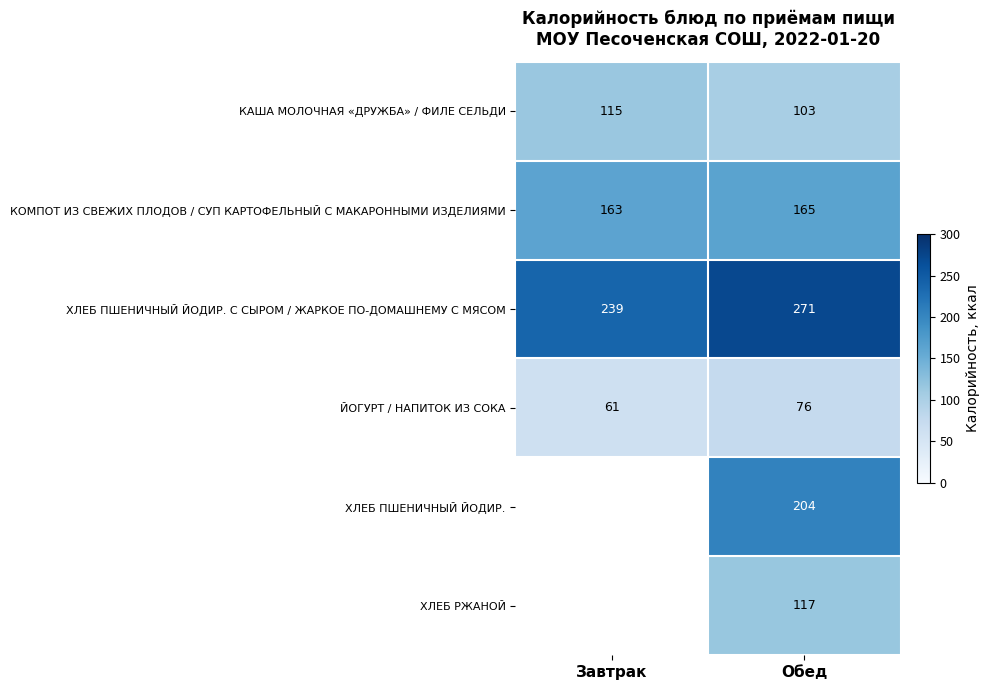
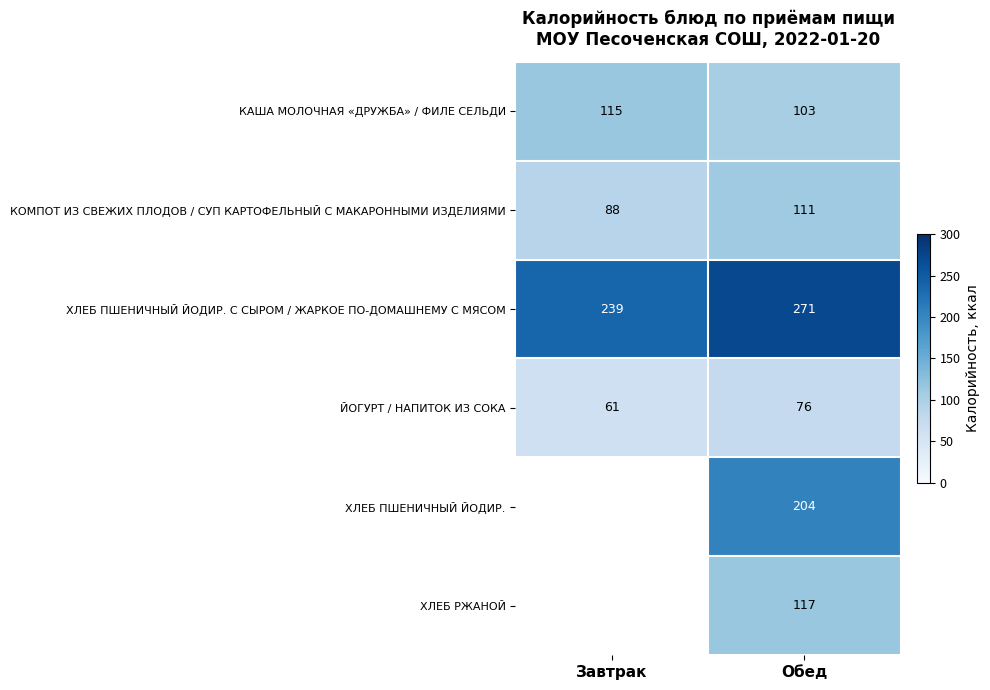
КОМПОТ ИЗ СВЕЖИХ ПЛОДОВ / СУП КАРТОФЕЛЬНЫЙ С МАКАРОННЫМИ ИЗДЕЛИЯМИ, Завтрак: 163 -> 88
КОМПОТ ИЗ СВЕЖИХ ПЛОДОВ / СУП КАРТОФЕЛЬНЫЙ С МАКАРОННЫМИ ИЗДЕЛИЯМИ, Обед: 165 -> 111
